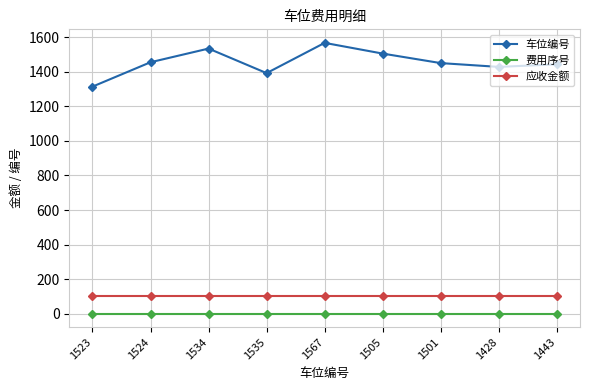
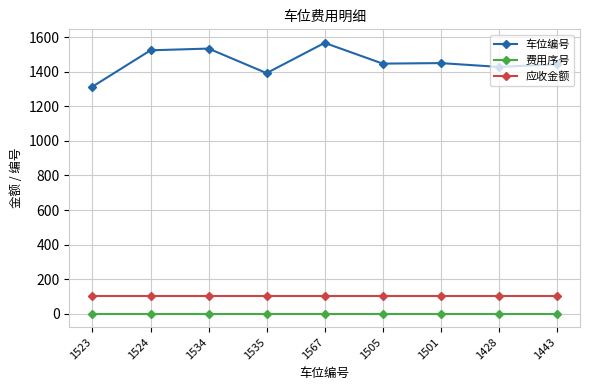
车位编号, 1524: 1460 -> 1520
车位编号, 1505: 1510 -> 1450
